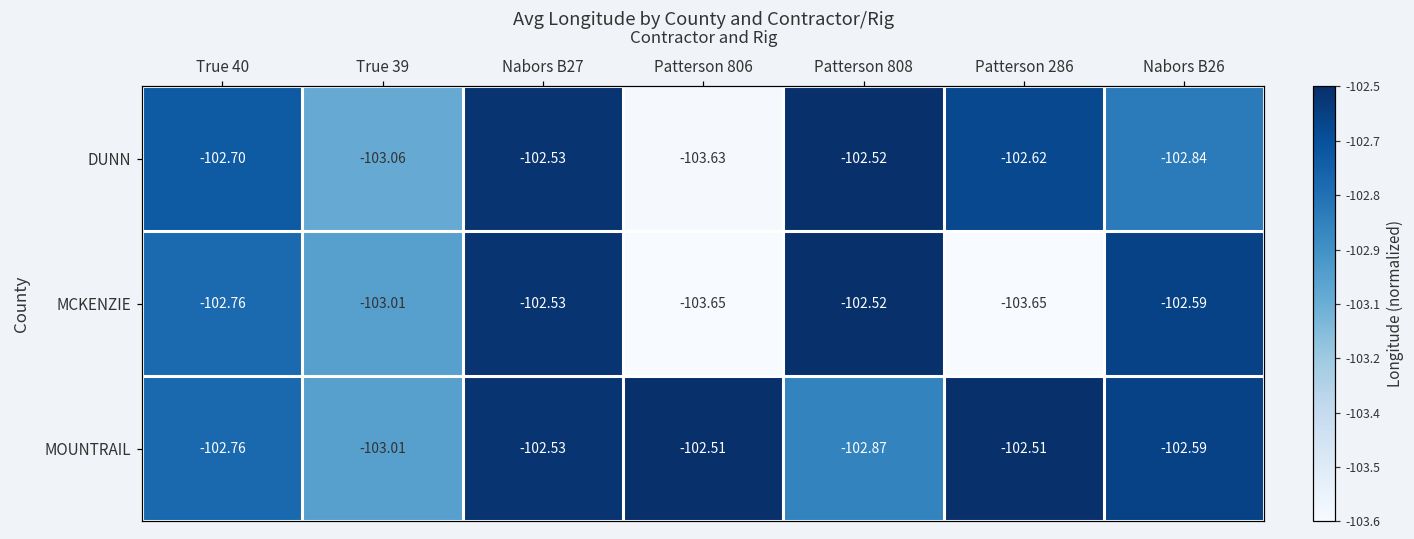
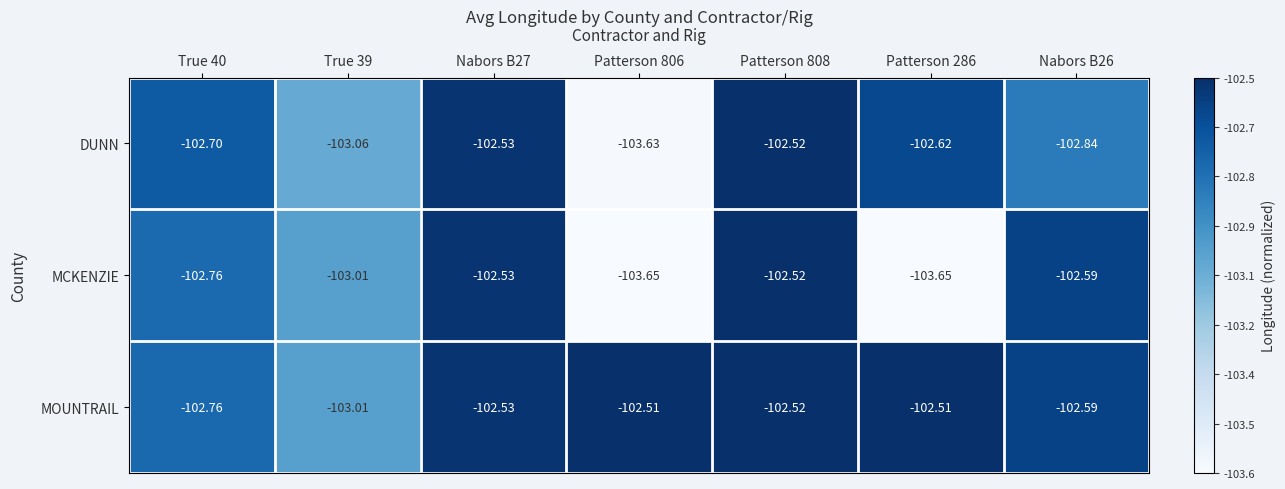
MOUNTRAIL, Patterson 808: -102.87 -> -102.52
